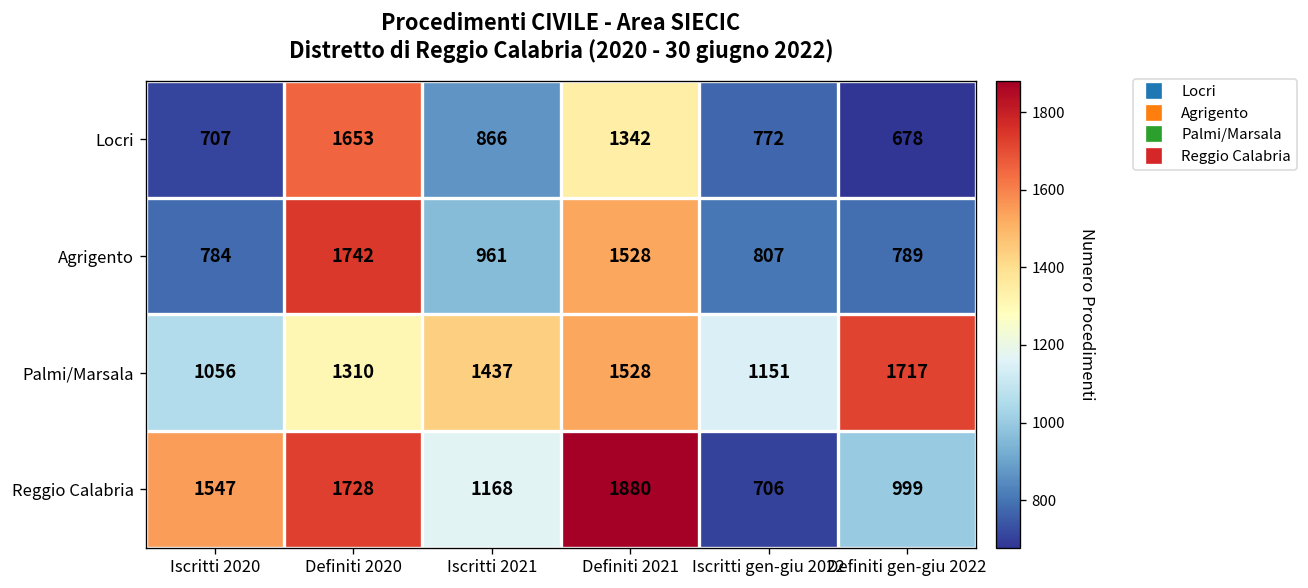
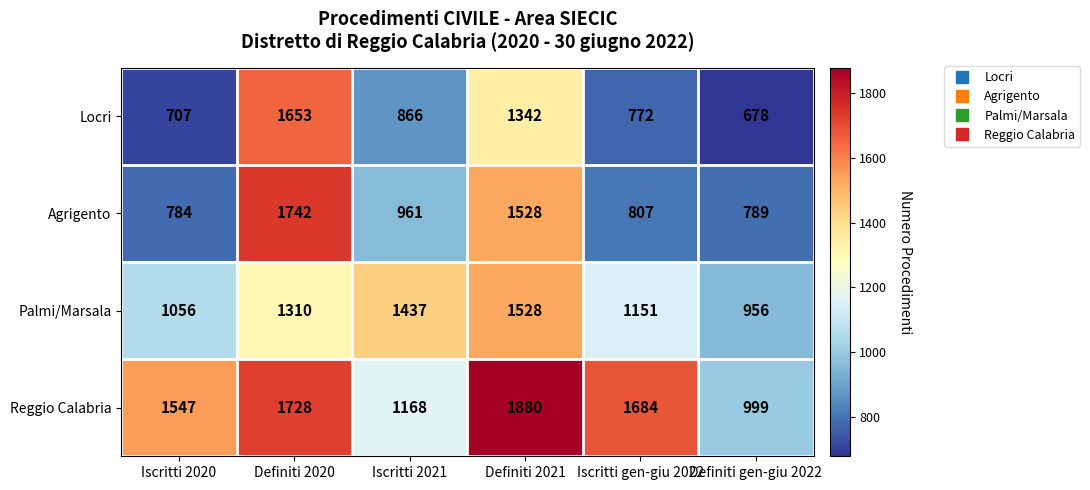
Palmi/Marsala, Definiti gen-giu 2022: 1717 -> 956
Reggio Calabria, Iscritti gen-giu 2022: 706 -> 1684
